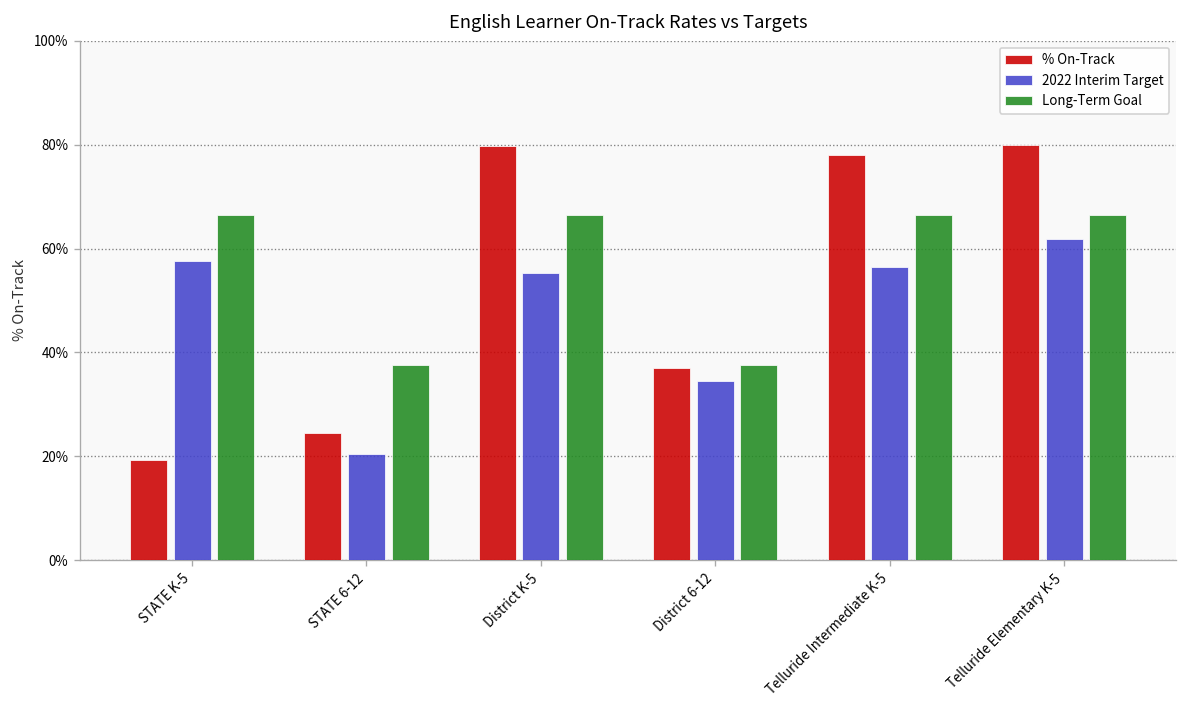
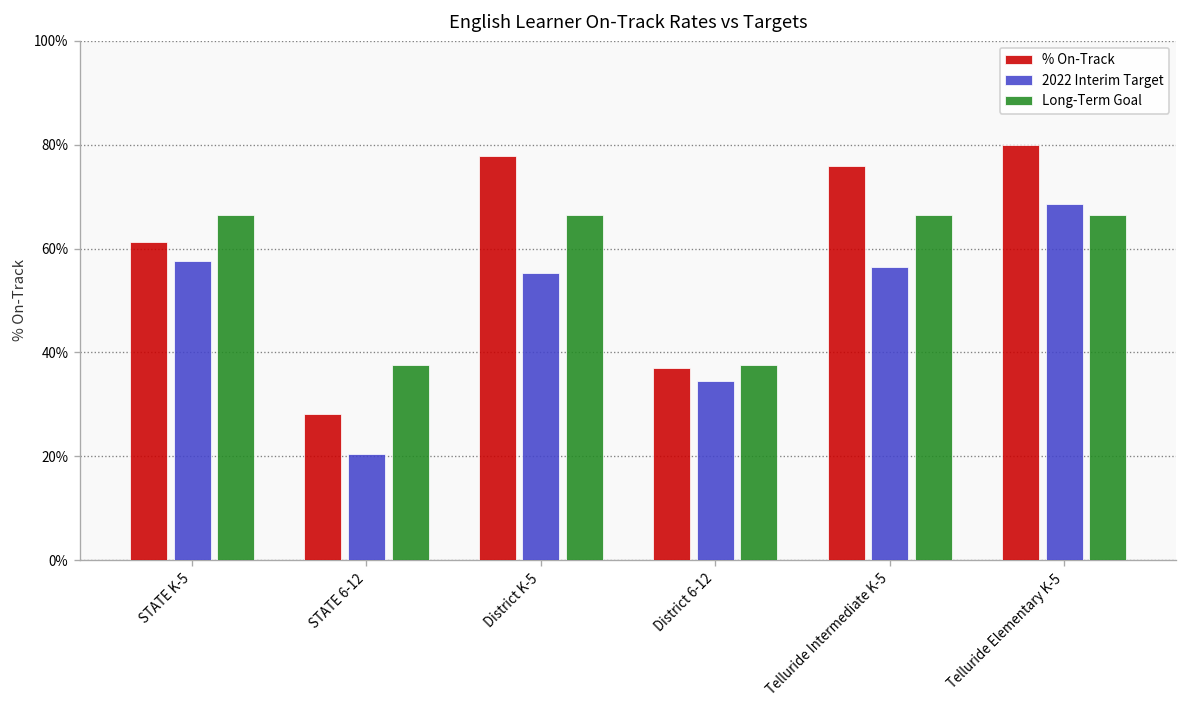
% On-Track, STATE K-5: 19% -> 61%
% On-Track, STATE 6-12: 25% -> 28%
% On-Track, District K-5: 80% -> 78%
% On-Track, Telluride Intermediate K-5: 78% -> 76%
2022 Interim Target, Telluride Elementary K-5: 62% -> 69%
